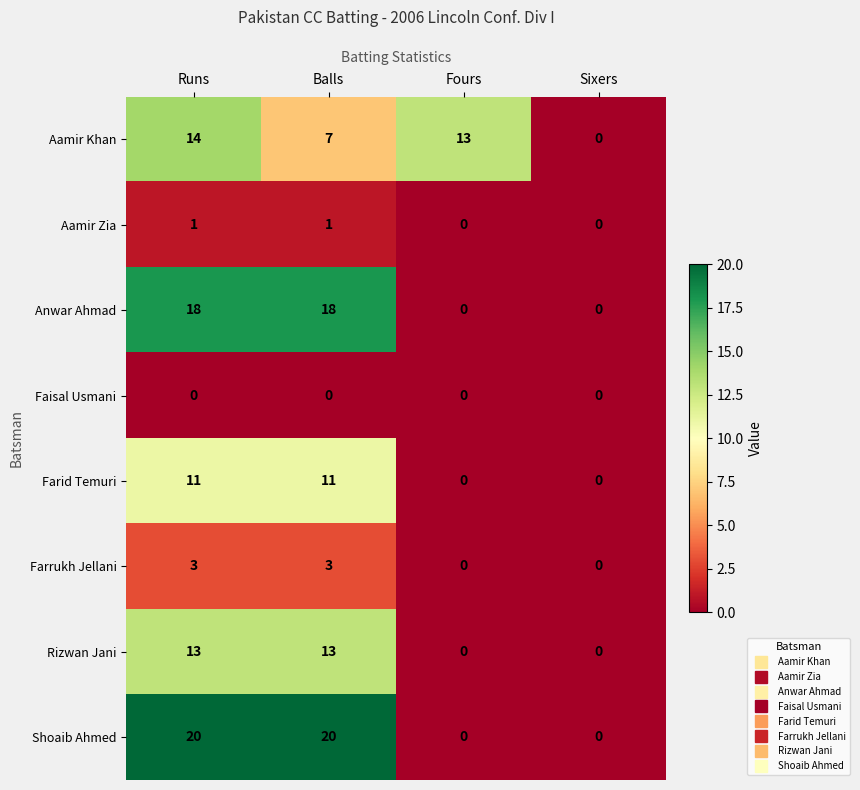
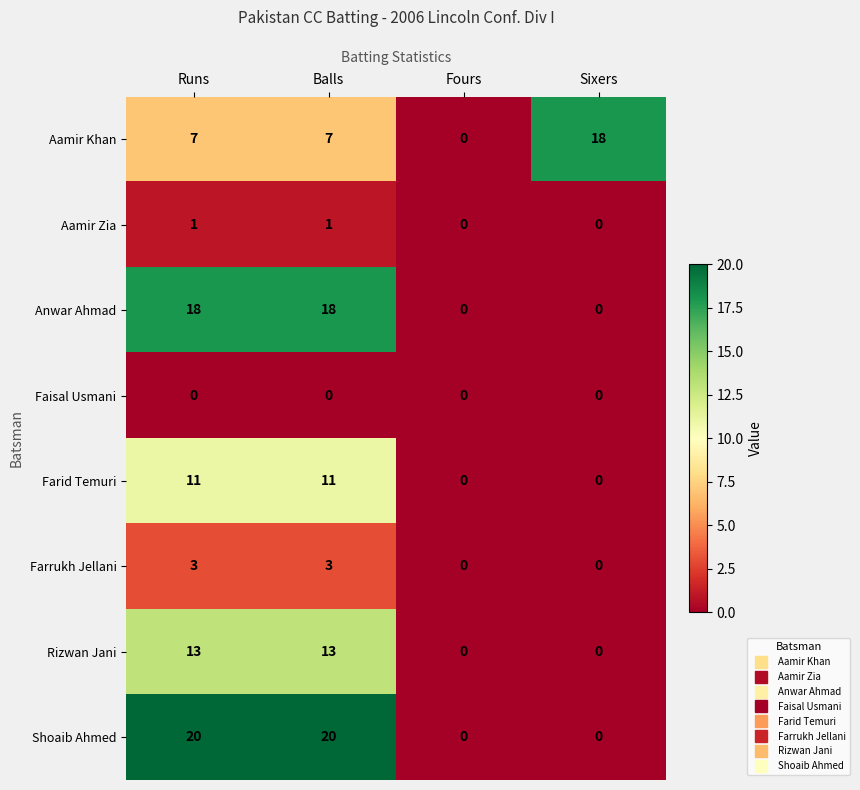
Aamir Khan, Runs: 14 -> 7
Aamir Khan, Fours: 13 -> 0
Aamir Khan, Sixers: 0 -> 18
